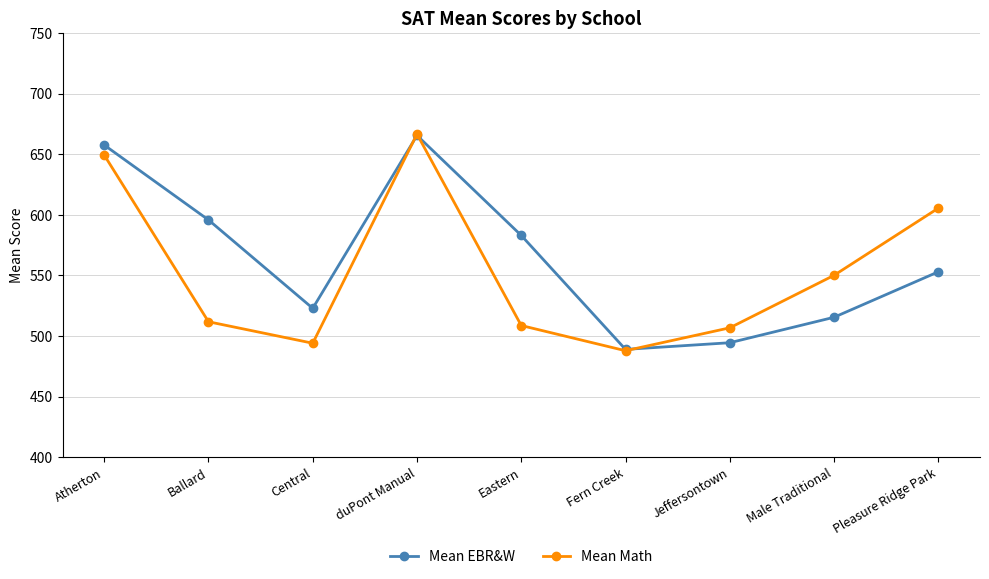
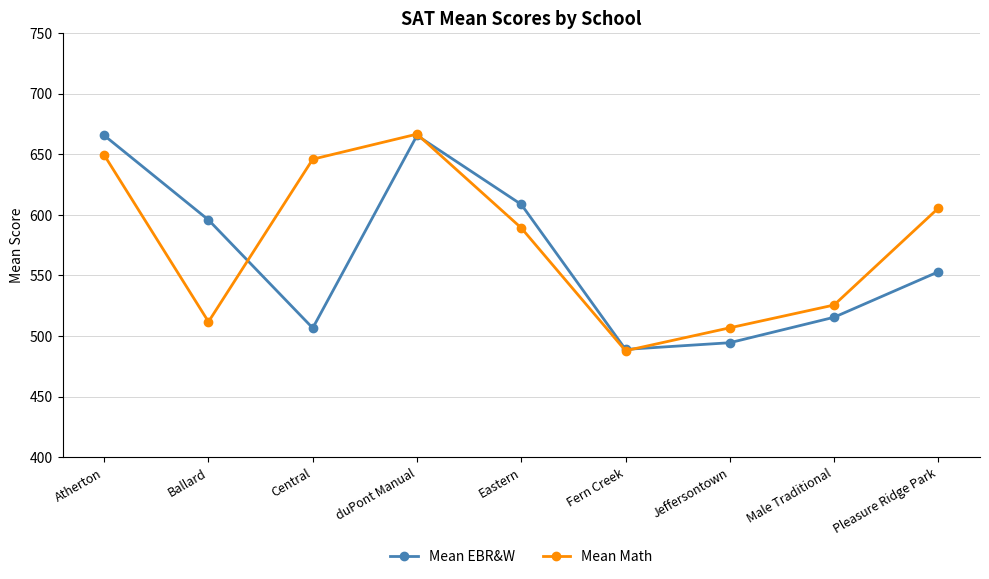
Mean EBR&W, Atherton: 658 -> 665
Mean EBR&W, Central: 523 -> 507
Mean Math, Central: 494 -> 646
Mean EBR&W, Eastern: 583 -> 609
Mean Math, Eastern: 509 -> 589
Mean Math, Male Traditional: 550 -> 526
